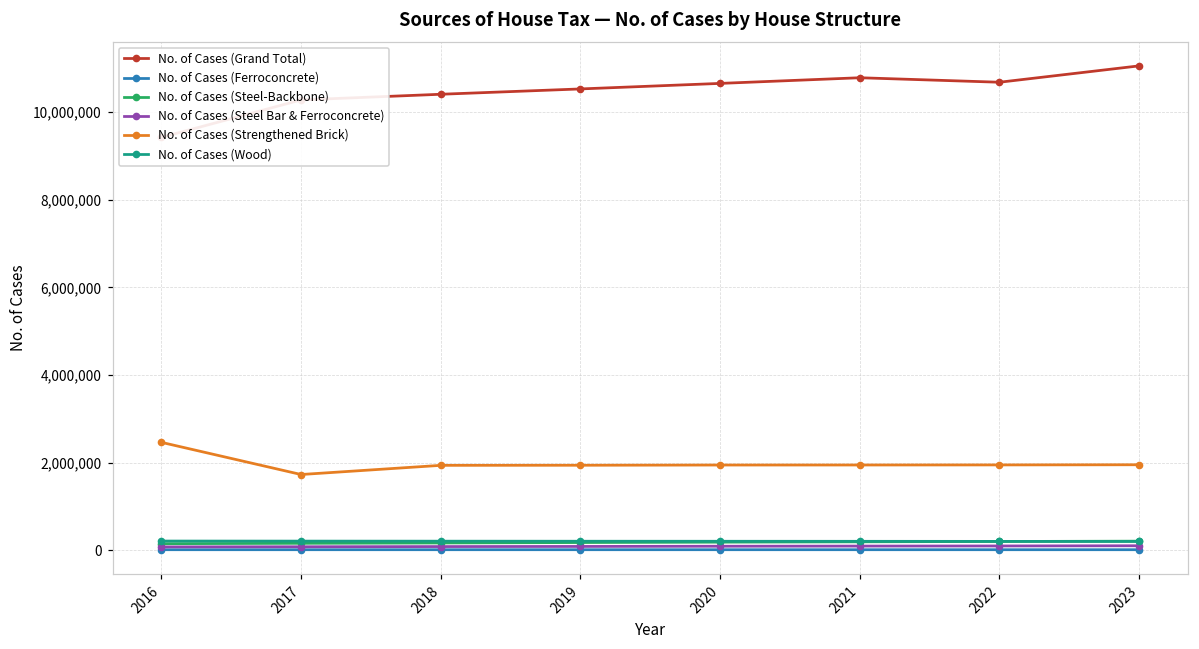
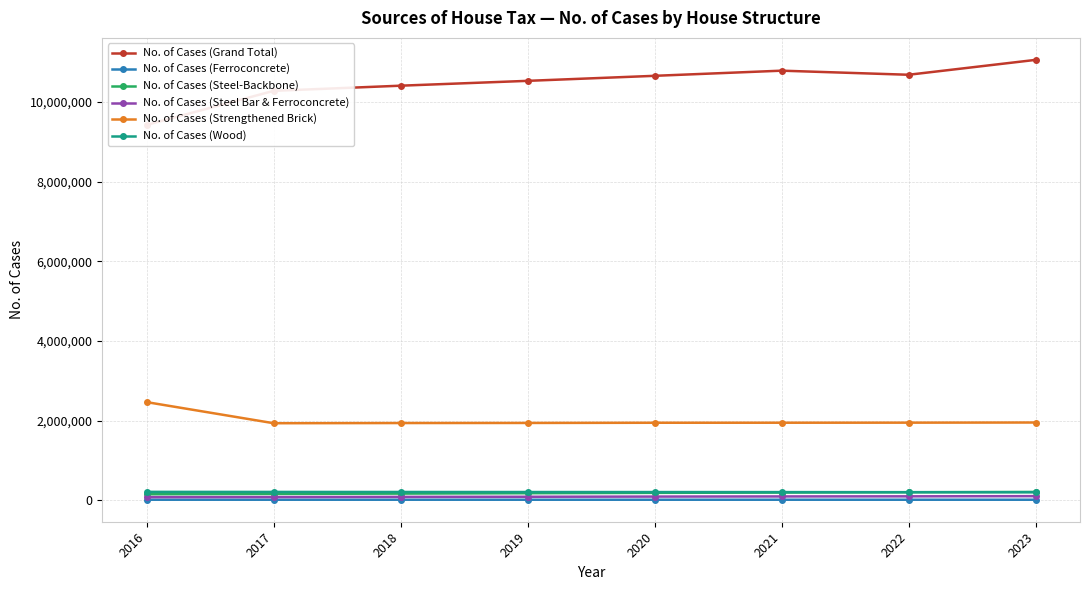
No. of Cases (Strengthened Brick), 2017: 1,700,000 -> 1,900,000
